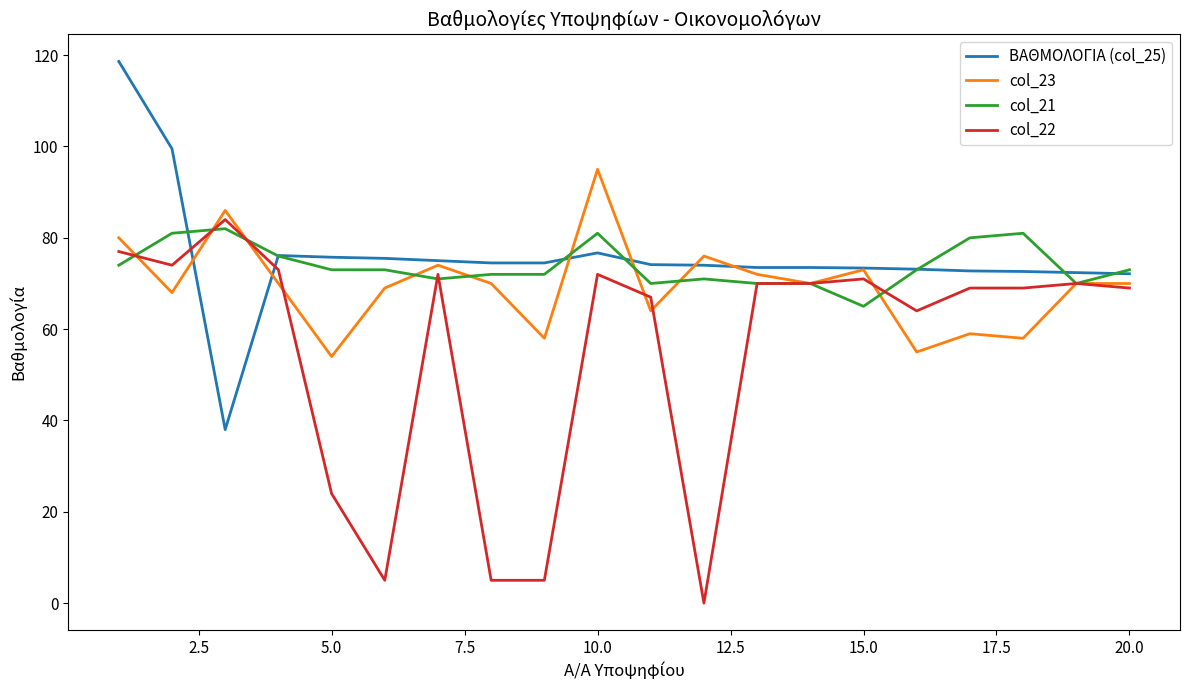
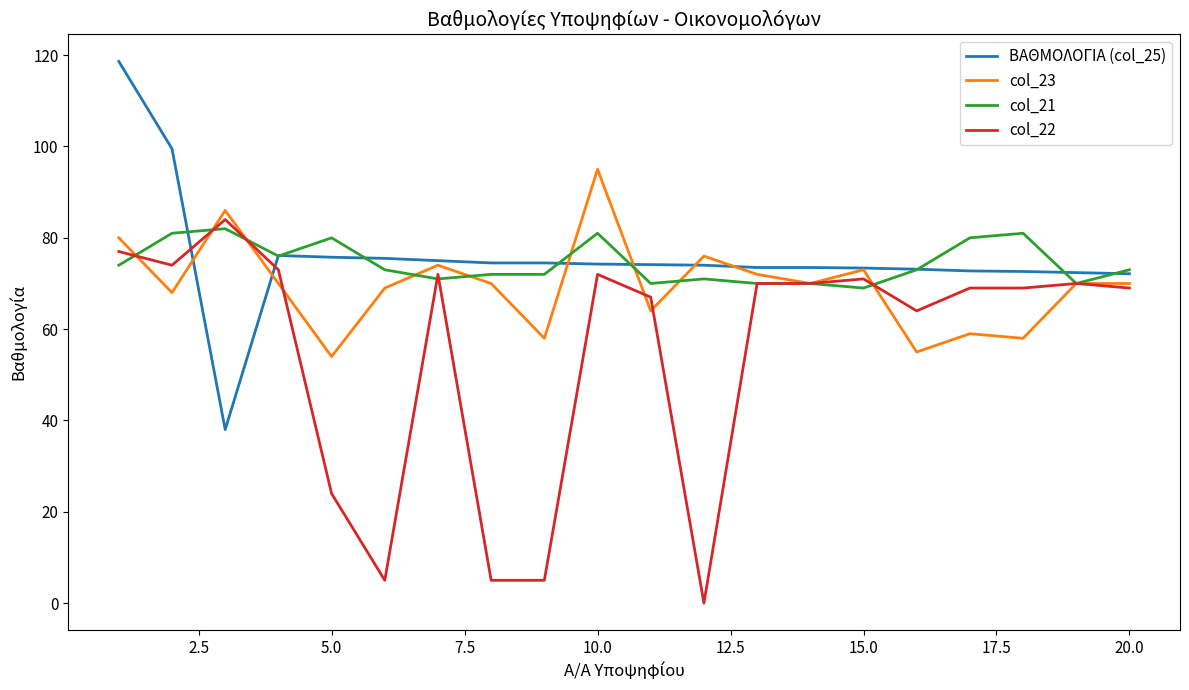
col_21, 5.0: 73 -> 80
ΒΑΘΜΟΛΟΓΙΑ (col_25), 10.0: 77 -> 74
col_21, 15.0: 65 -> 69
